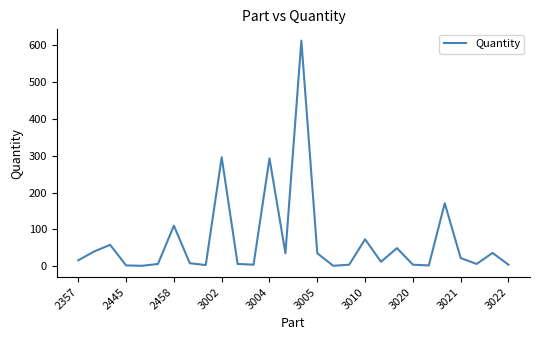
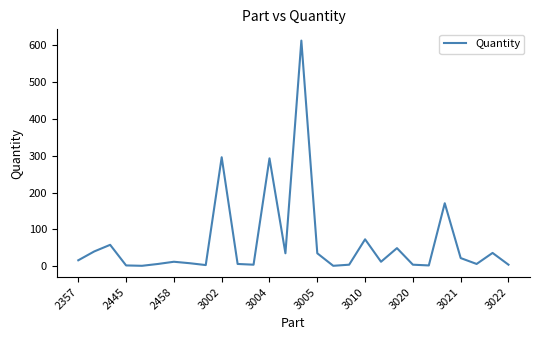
2458: 110 -> 10
